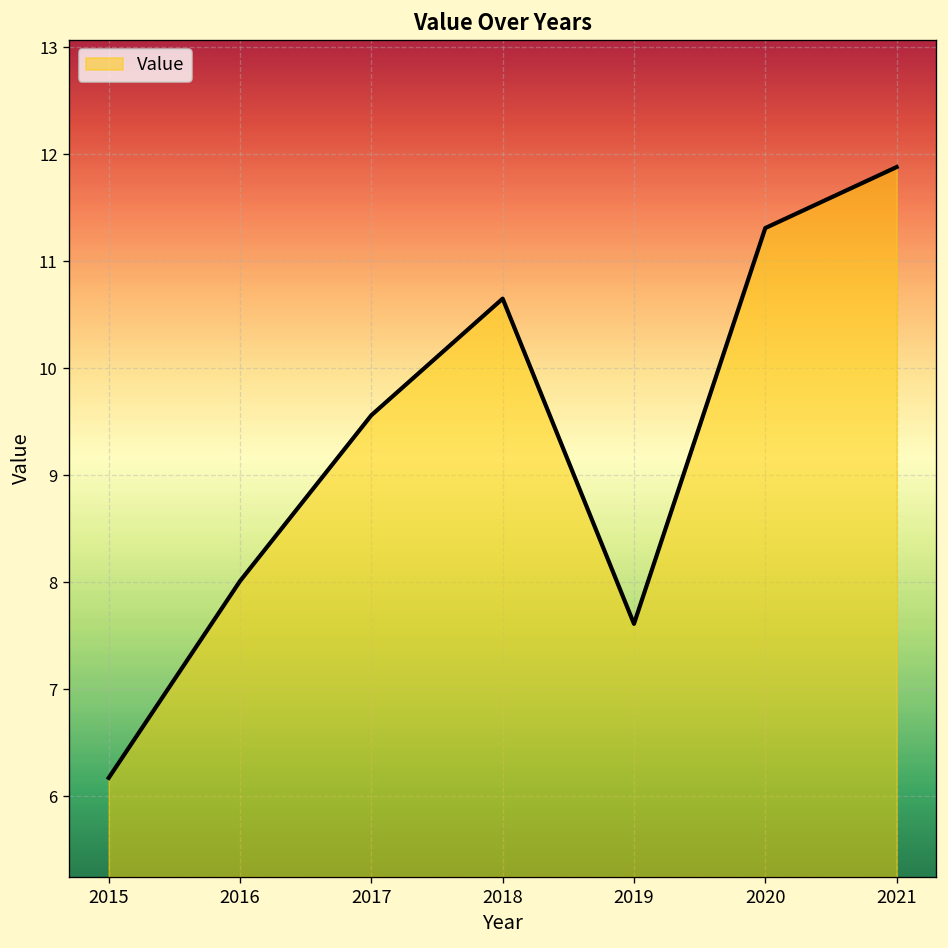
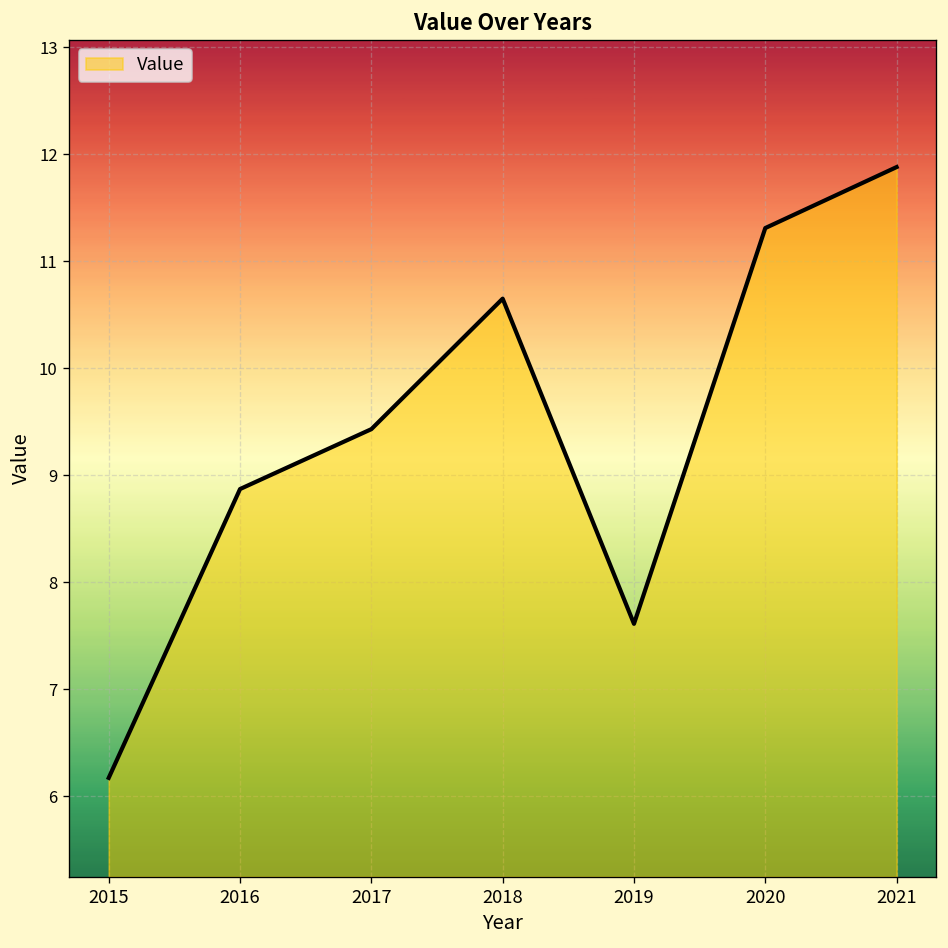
2016: 8.0 -> 8.9
2017: 9.6 -> 9.4
